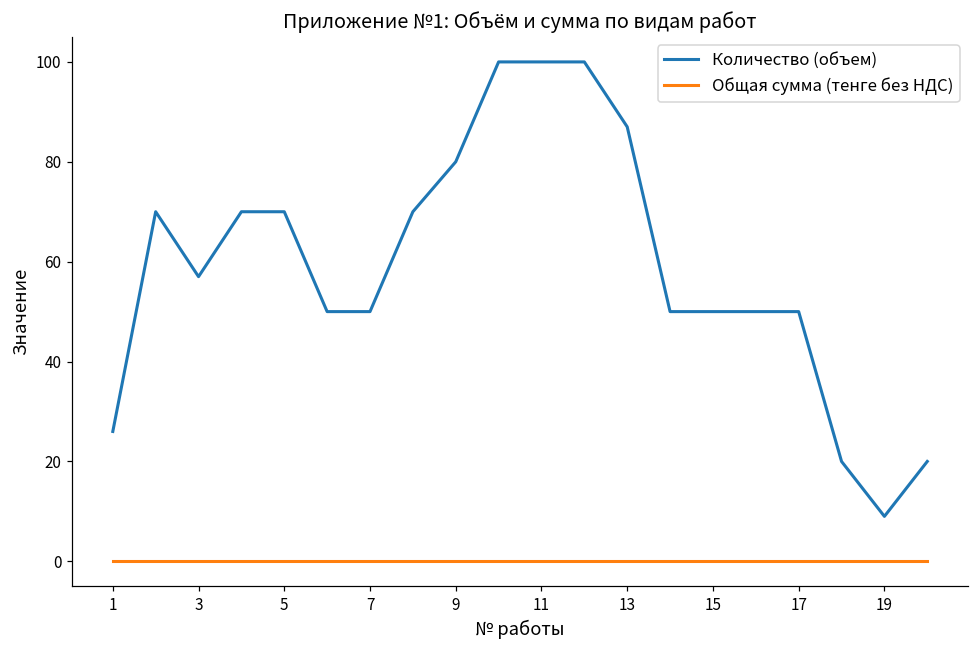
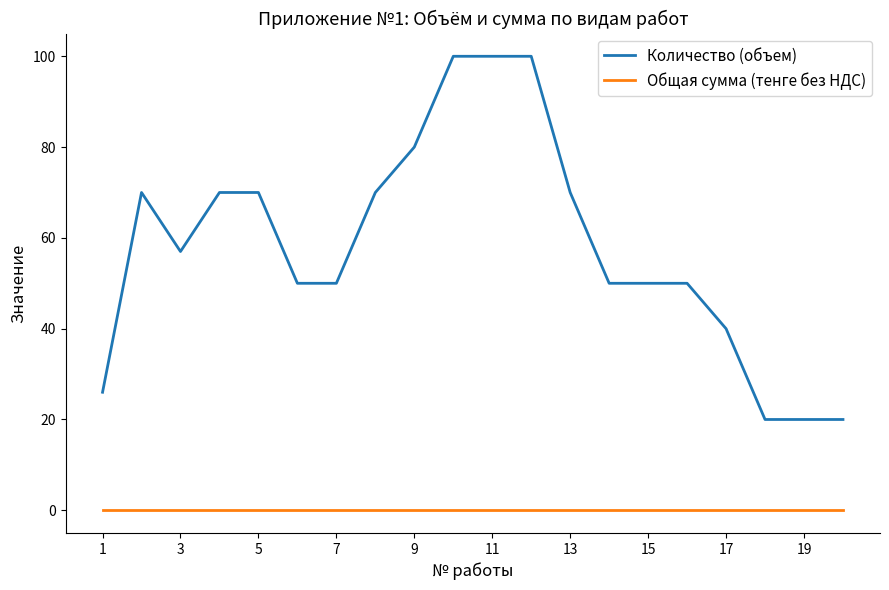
Количество (объем), 13: 87 -> 70
Количество (объем), 17: 50 -> 40
Количество (объем), 19: 9 -> 20
